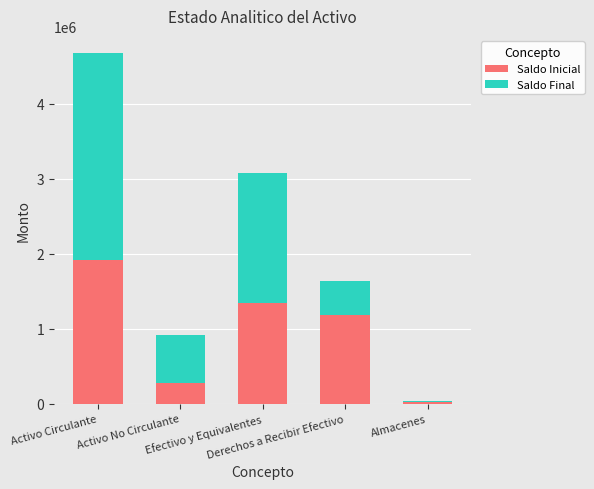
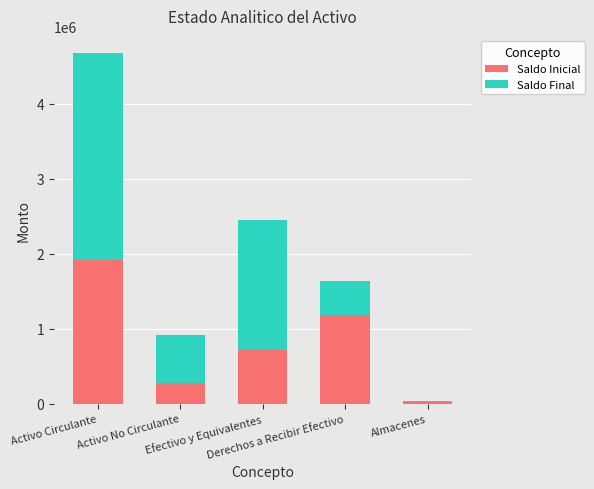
Saldo Inicial, Efectivo y Equivalentes: 1300000 -> 700000
